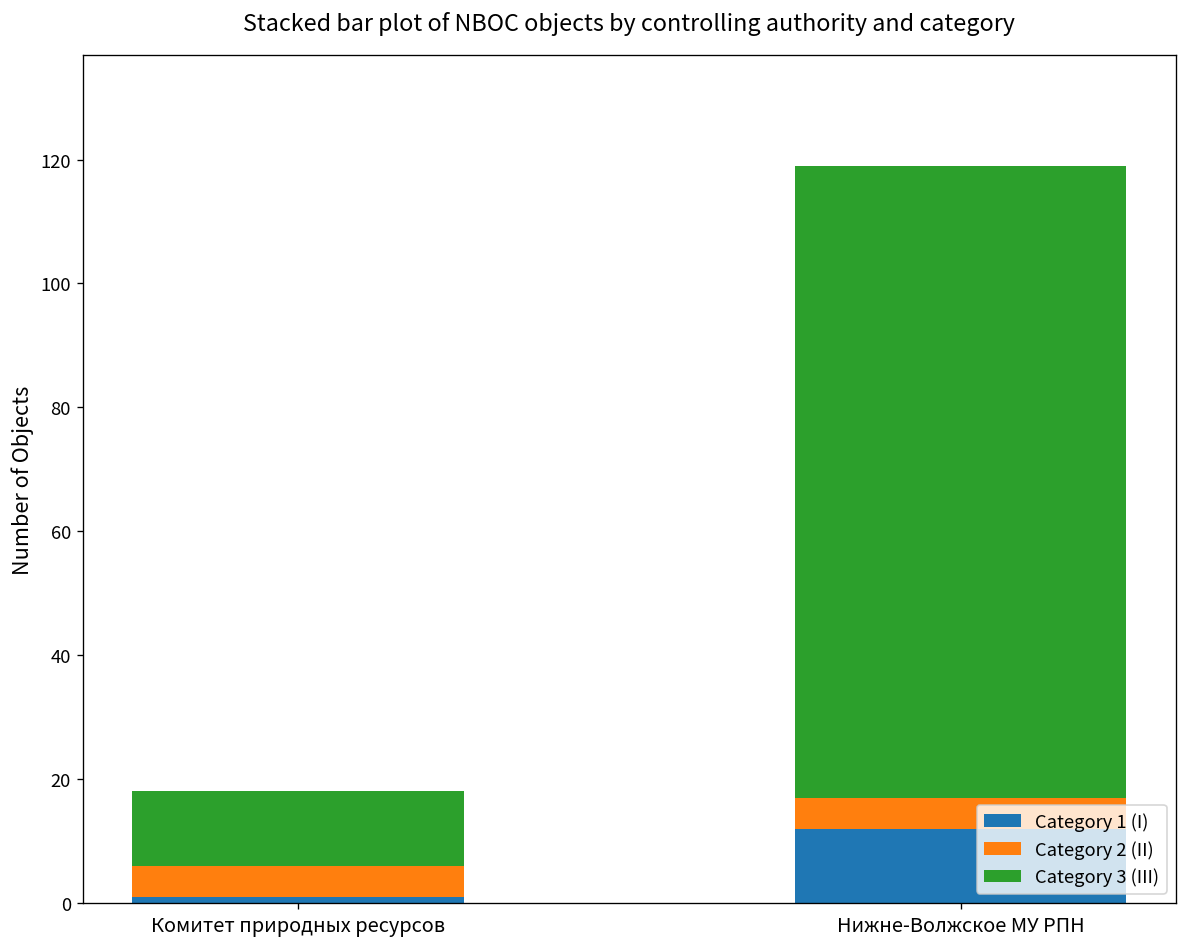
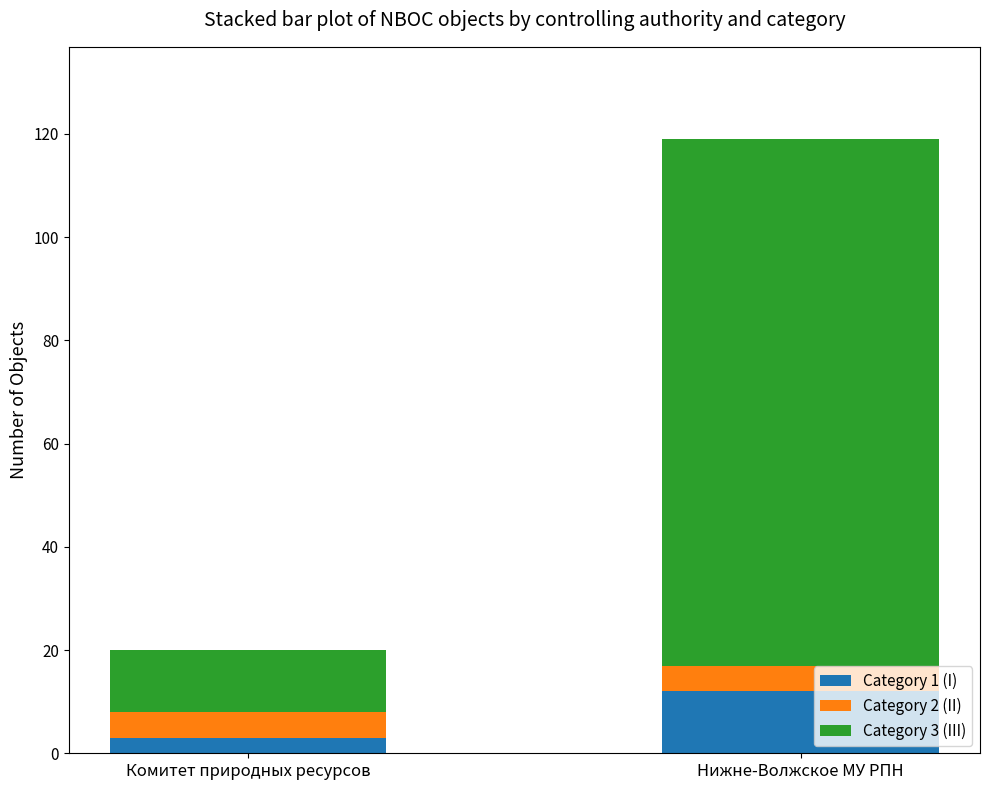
Category 1 (I), Комитет природных ресурсов: 1 -> 3
